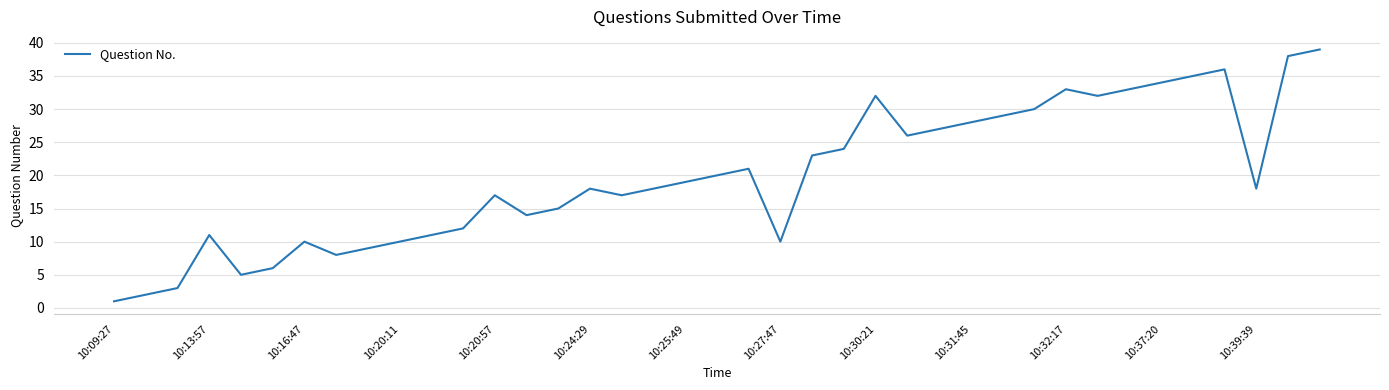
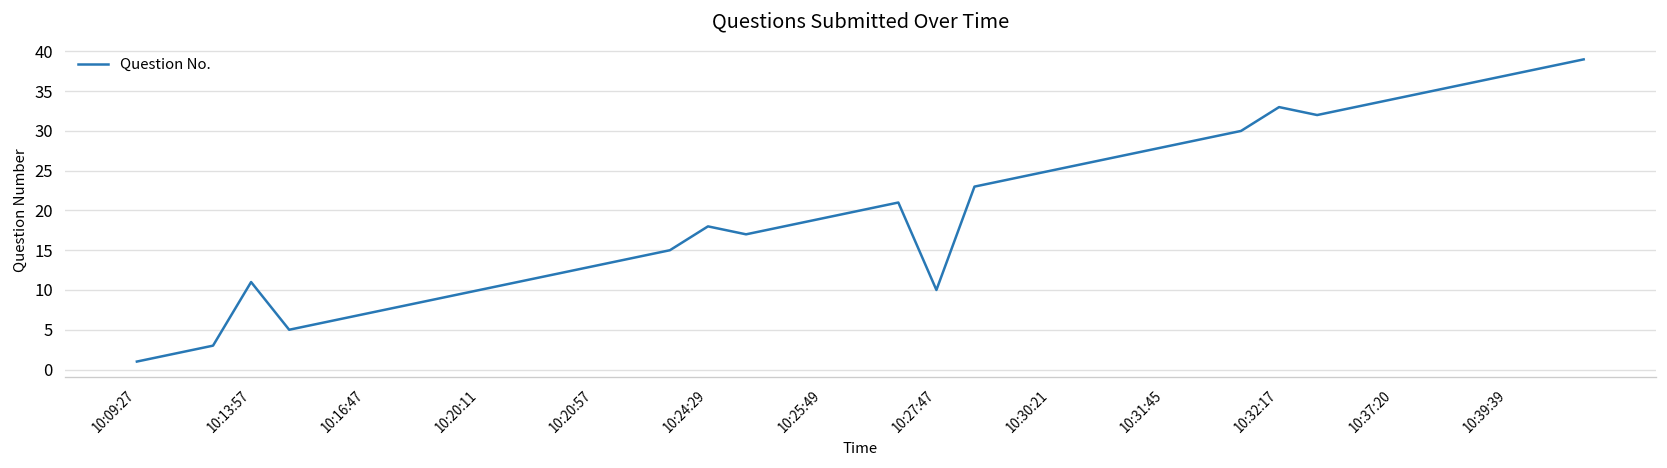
10:16:47: 10 -> 7
10:20:57: 17 -> 13
10:30:21: 32 -> 25
10:39:39: 18 -> 37
